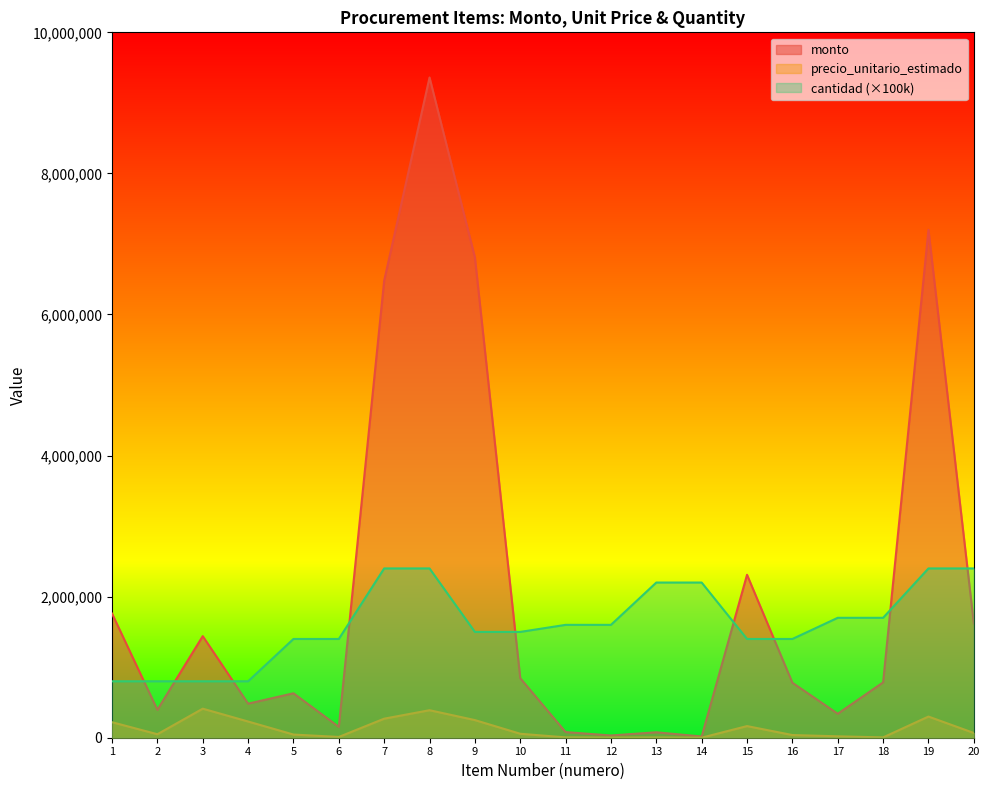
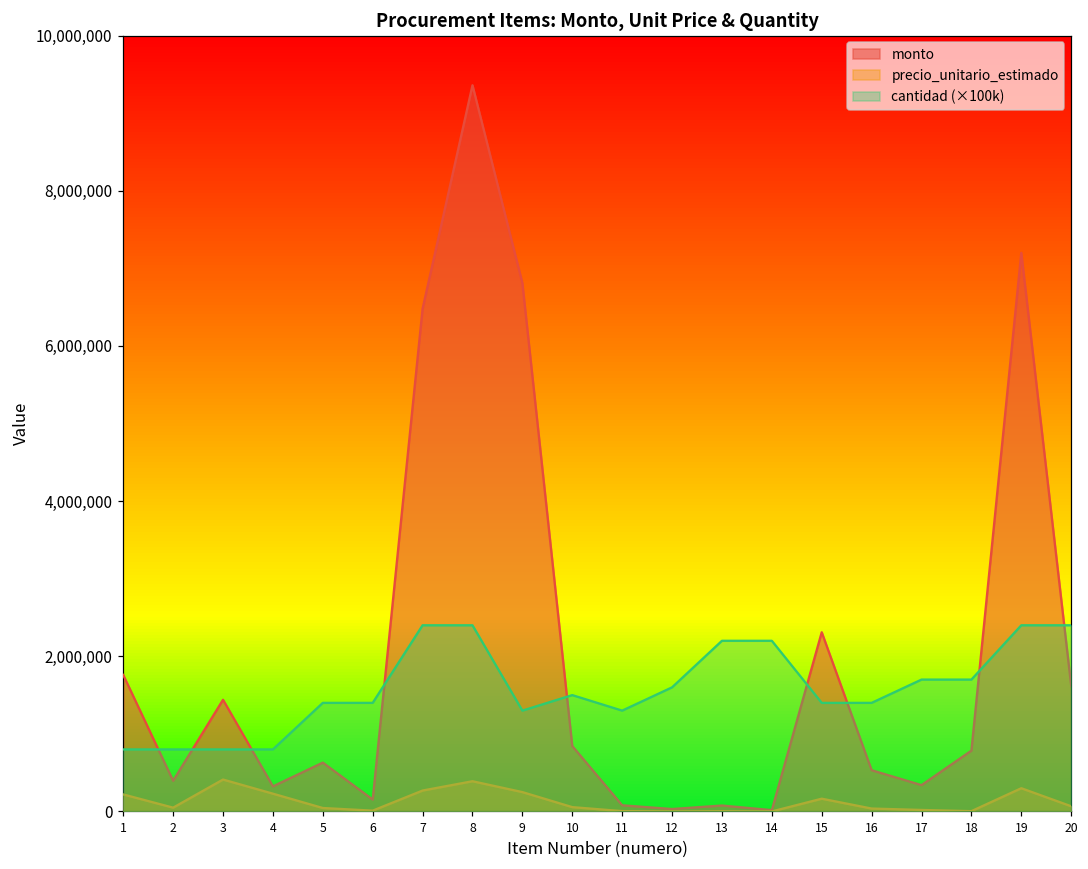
monto, 4: 500,000 -> 300,000
cantidad (×100k), 9: 1,500,000 -> 1,300,000
cantidad (×100k), 11: 1,600,000 -> 1,300,000
monto, 16: 800,000 -> 500,000
